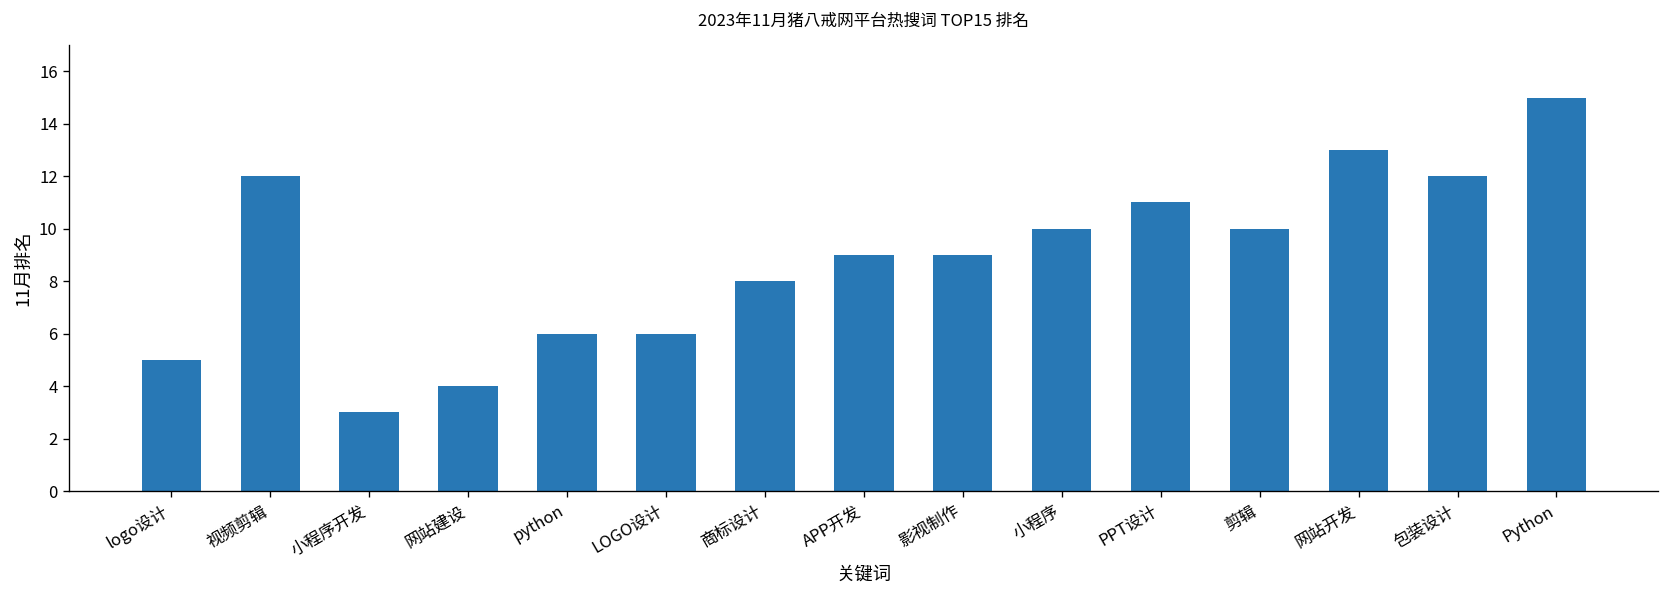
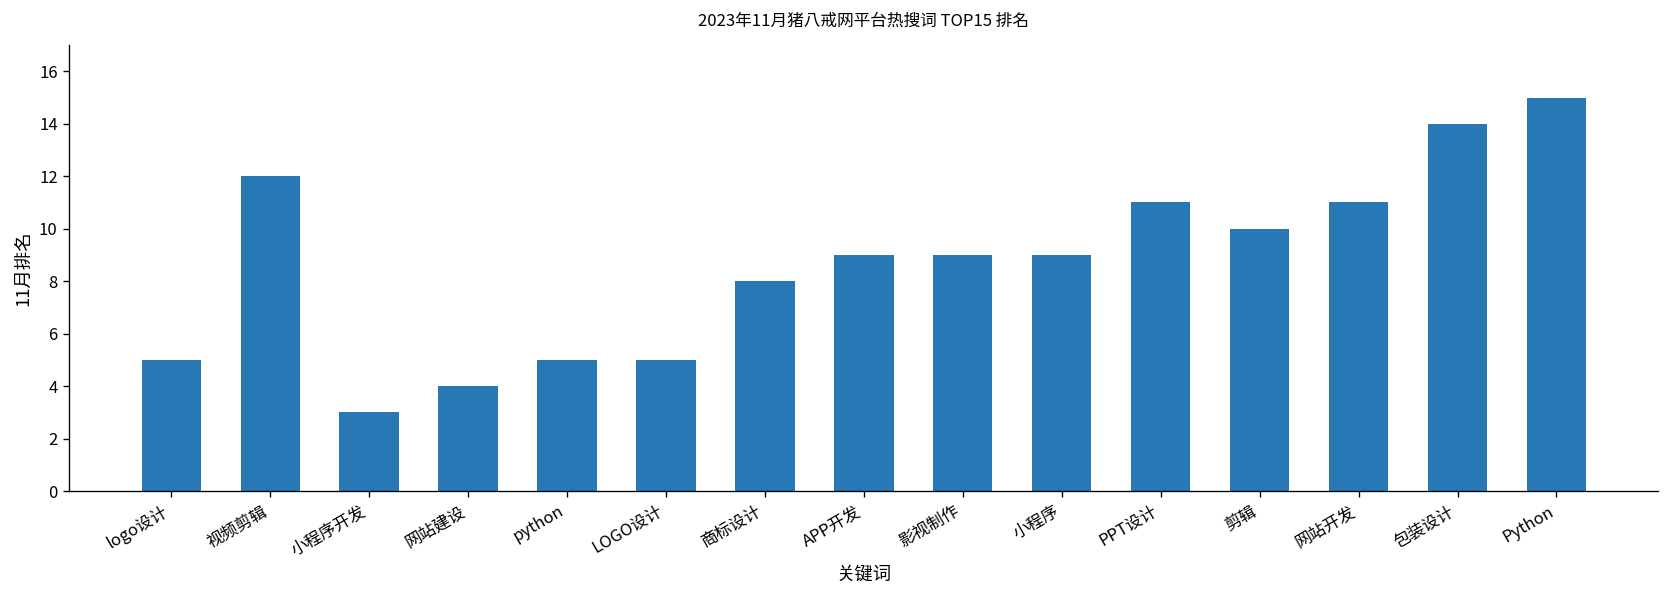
python: 6 -> 5
LOGO设计: 6 -> 5
小程序: 10 -> 9
网站开发: 13 -> 11
包装设计: 12 -> 14
